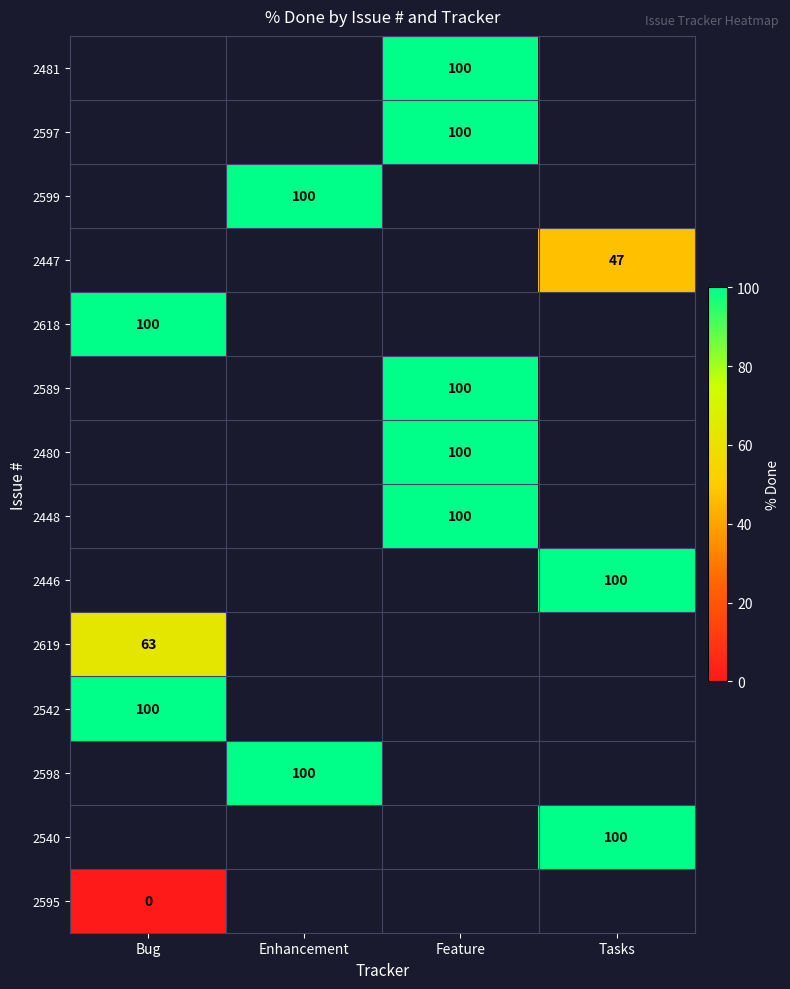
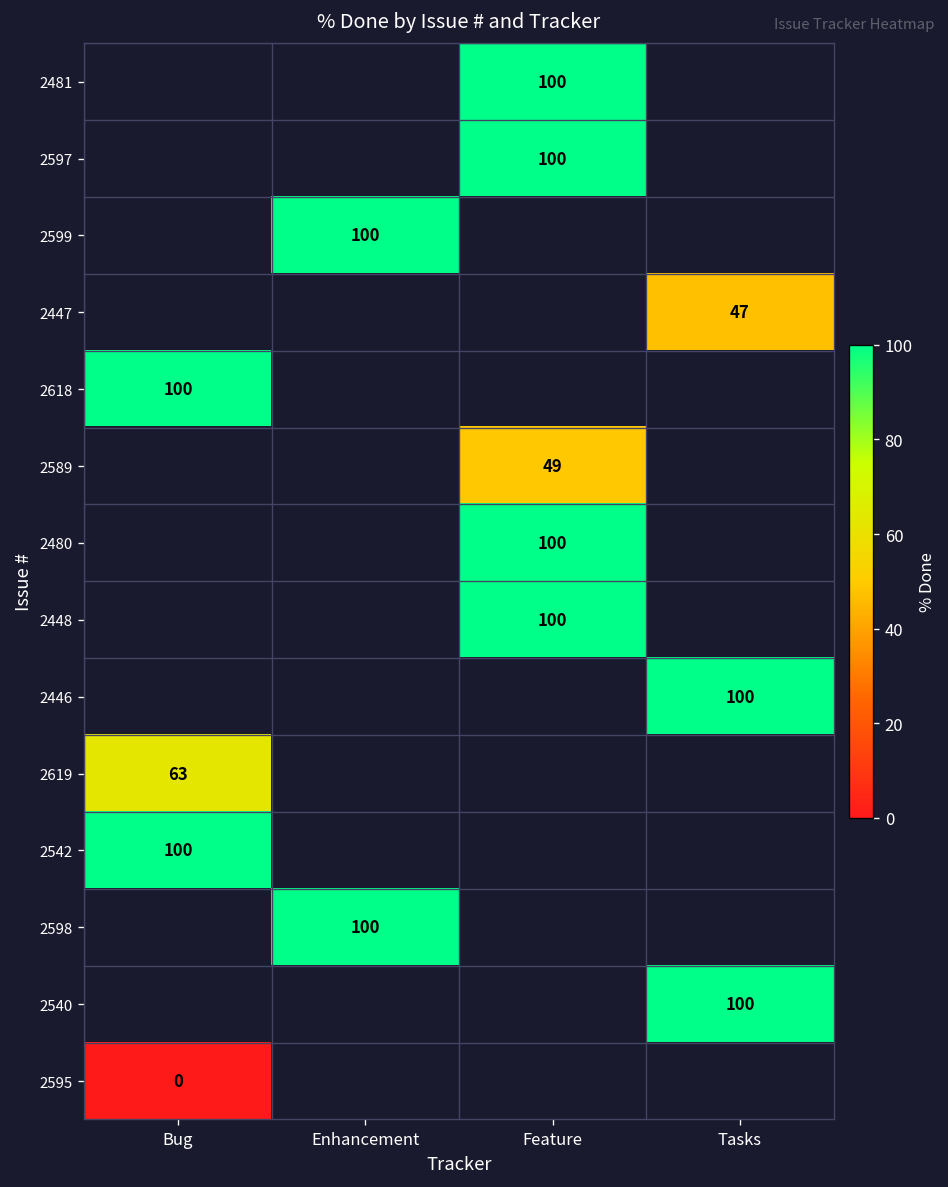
2589, Feature: 100 -> 49
